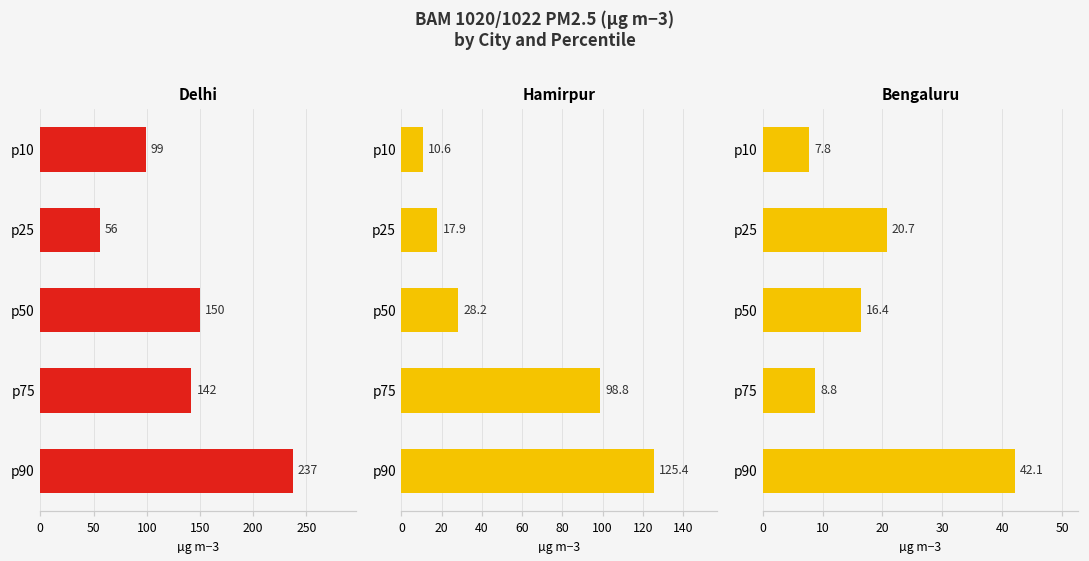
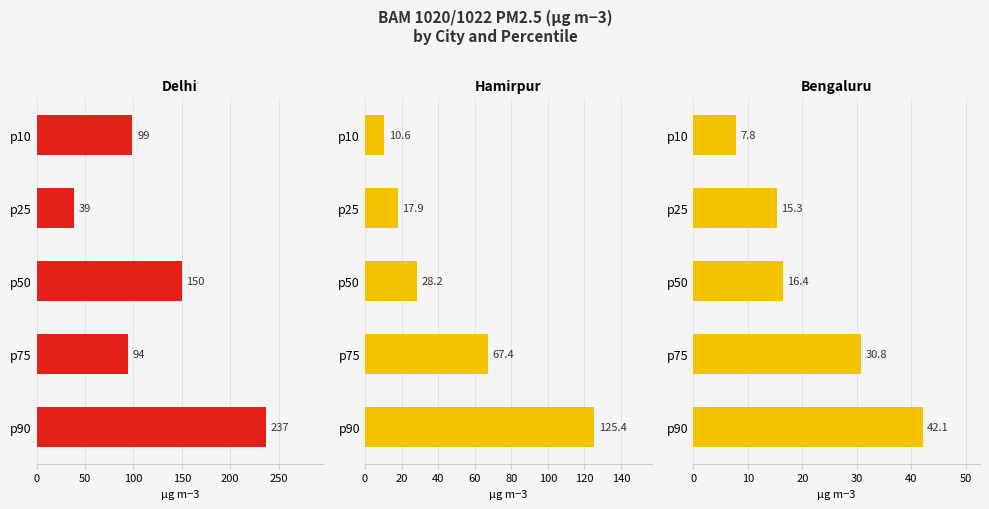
Delhi, p25: 56 -> 39
Delhi, p75: 142 -> 94
Hamirpur, p75: 98.8 -> 67.4
Bengaluru, p25: 20.7 -> 15.3
Bengaluru, p75: 8.8 -> 30.8
